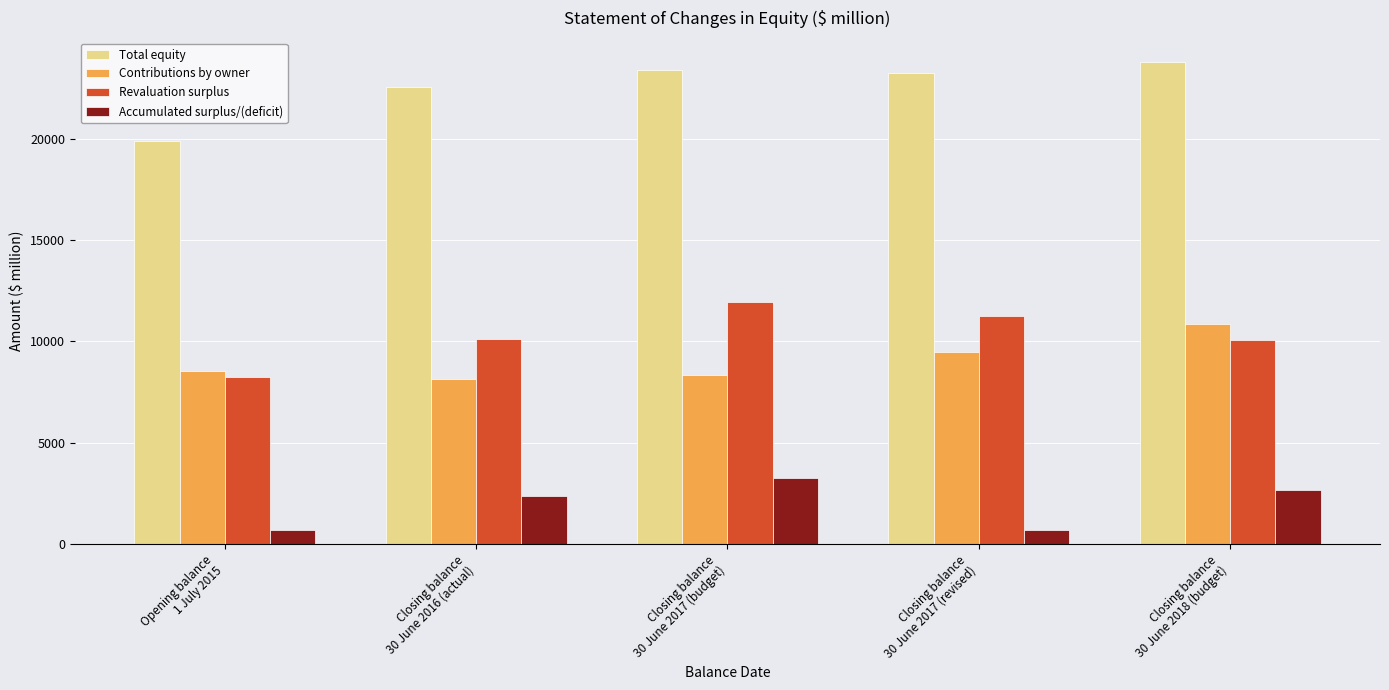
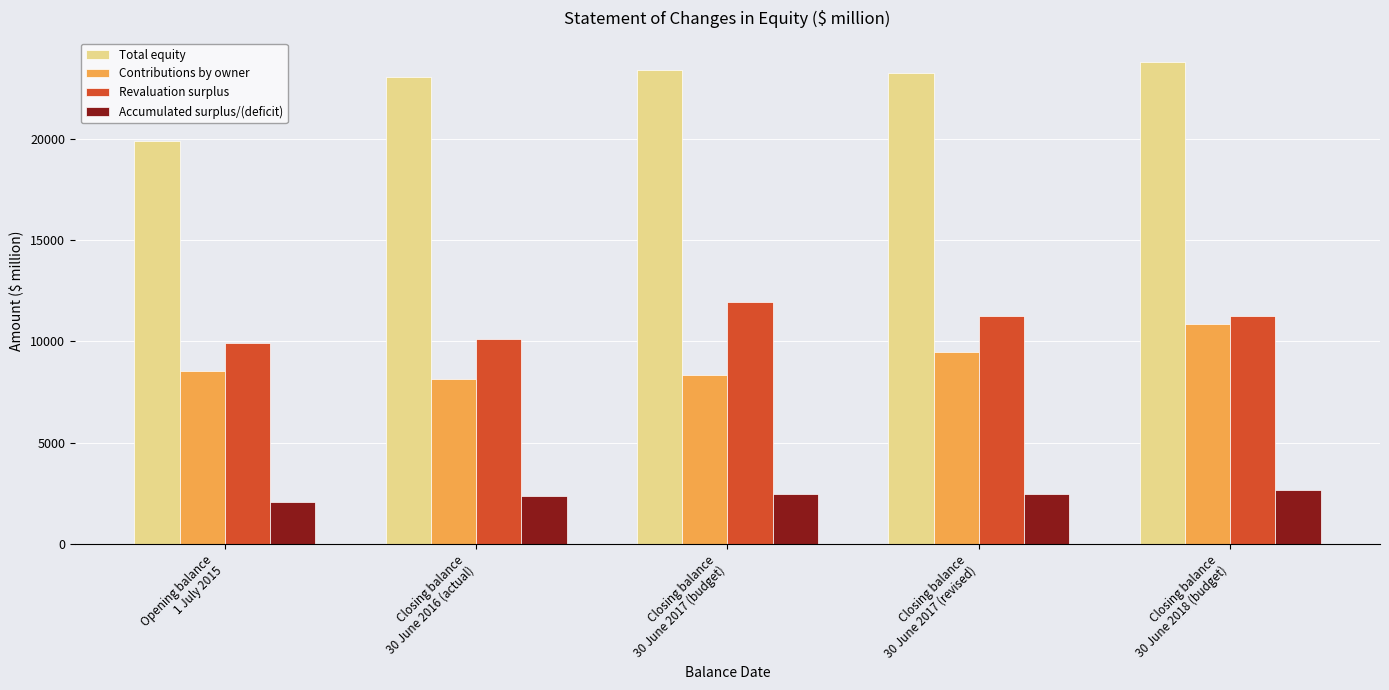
Revaluation surplus, Opening balance 1 July 2015: 8200 -> 9900
Accumulated surplus/(deficit), Opening balance 1 July 2015: 700 -> 2100
Total equity, Closing balance 30 June 2016 (actual): 22600 -> 23100
Accumulated surplus/(deficit), Closing balance 30 June 2017 (budget): 3200 -> 2500
Accumulated surplus/(deficit), Closing balance 30 June 2017 (revised): 700 -> 2500
Revaluation surplus, Closing balance 30 June 2018 (budget): 10100 -> 11300
